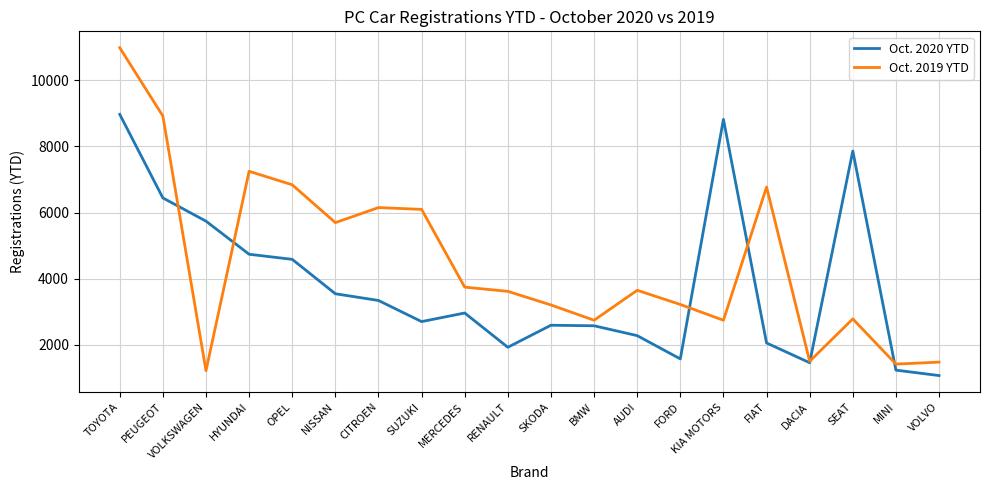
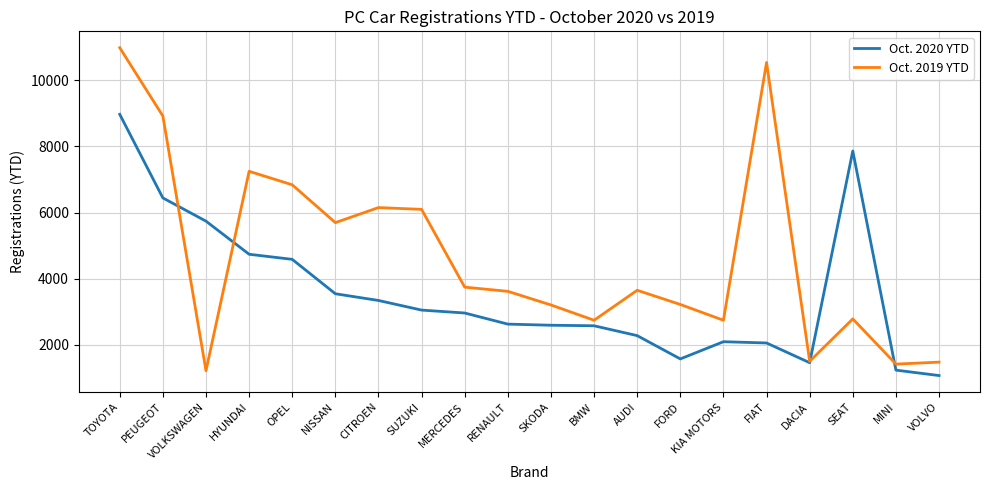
Oct. 2020 YTD, SUZUKI: 2700 -> 3100
Oct. 2020 YTD, RENAULT: 1900 -> 2600
Oct. 2020 YTD, KIA MOTORS: 8800 -> 2100
Oct. 2019 YTD, FIAT: 6800 -> 10500
